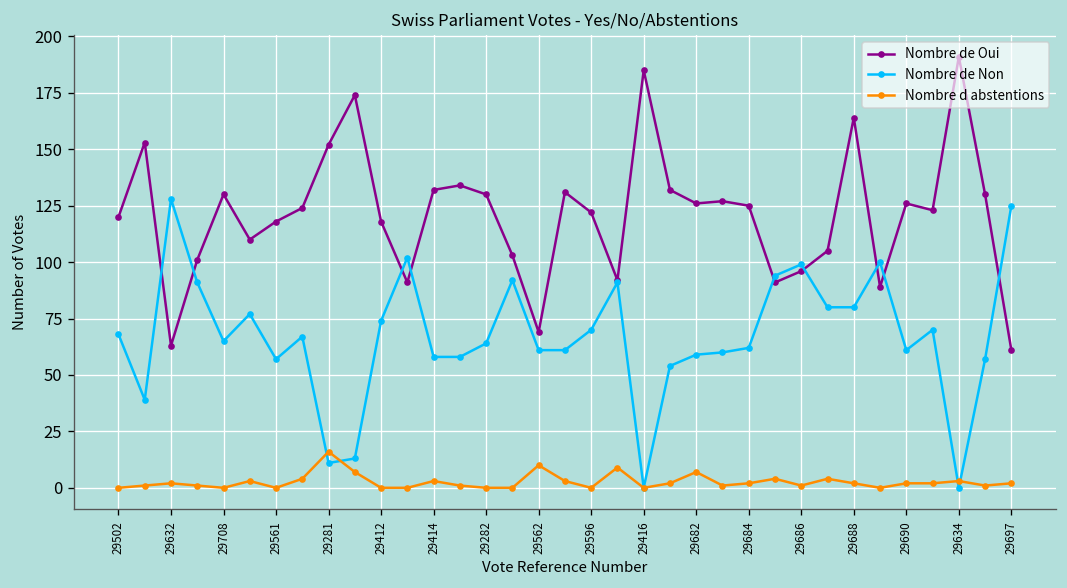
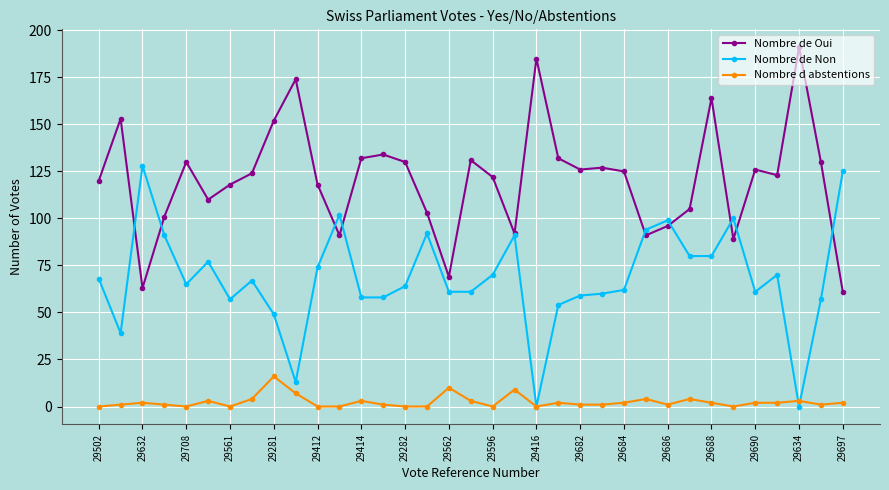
Nombre de Non, 29281: 11 -> 49
Nombre d abstentions, 29682: 7 -> 1
